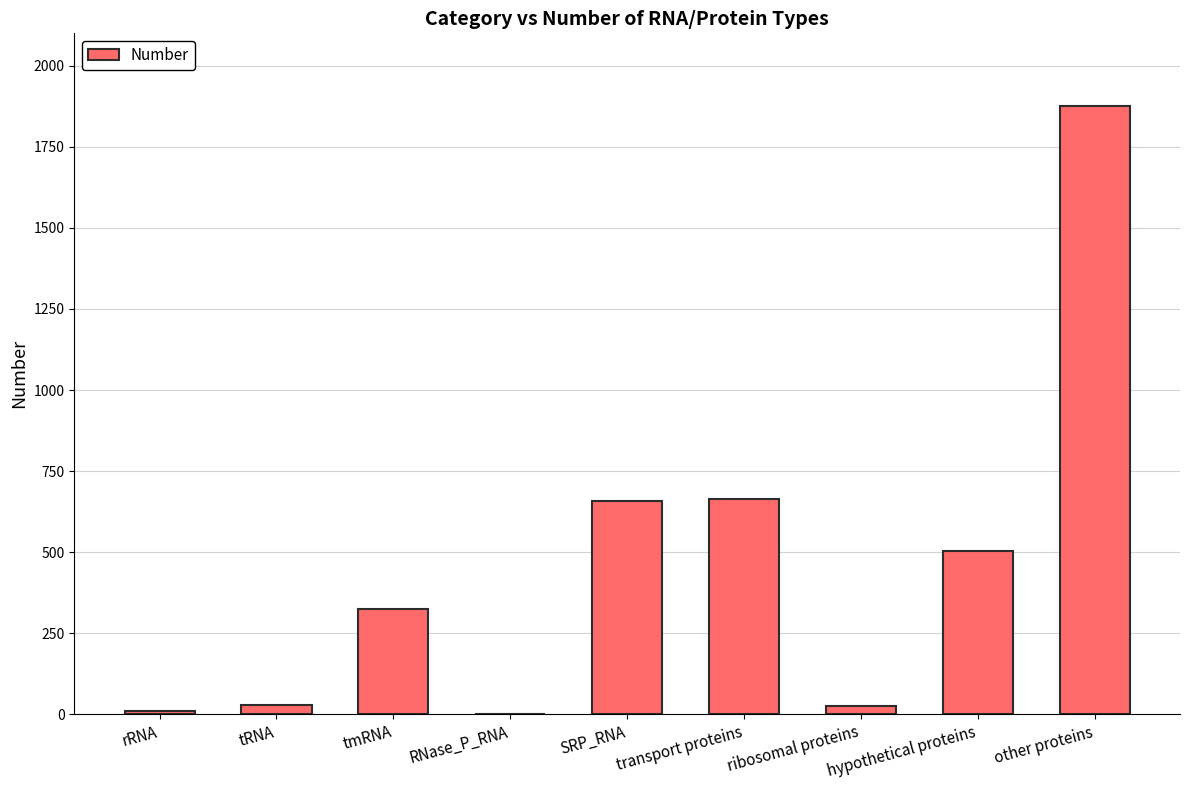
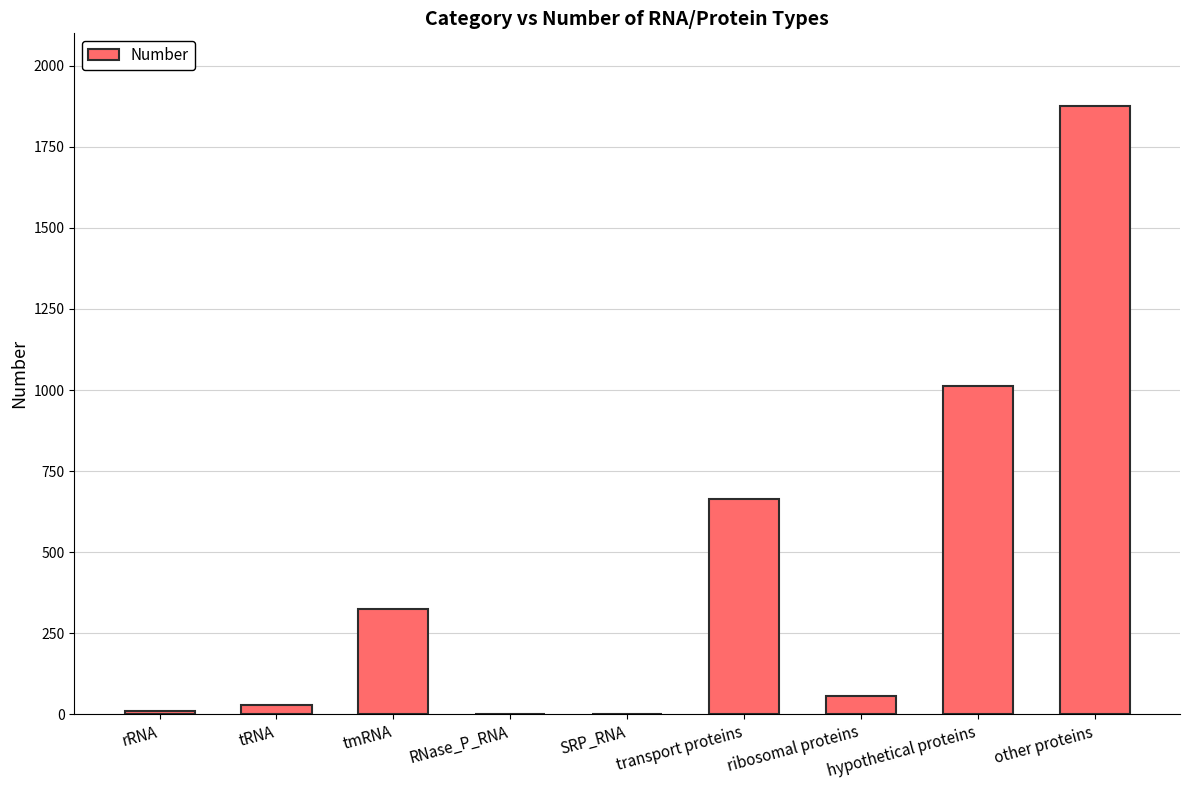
SRP_RNA: 660 -> 0
ribosomal proteins: 30 -> 60
hypothetical proteins: 500 -> 1010
